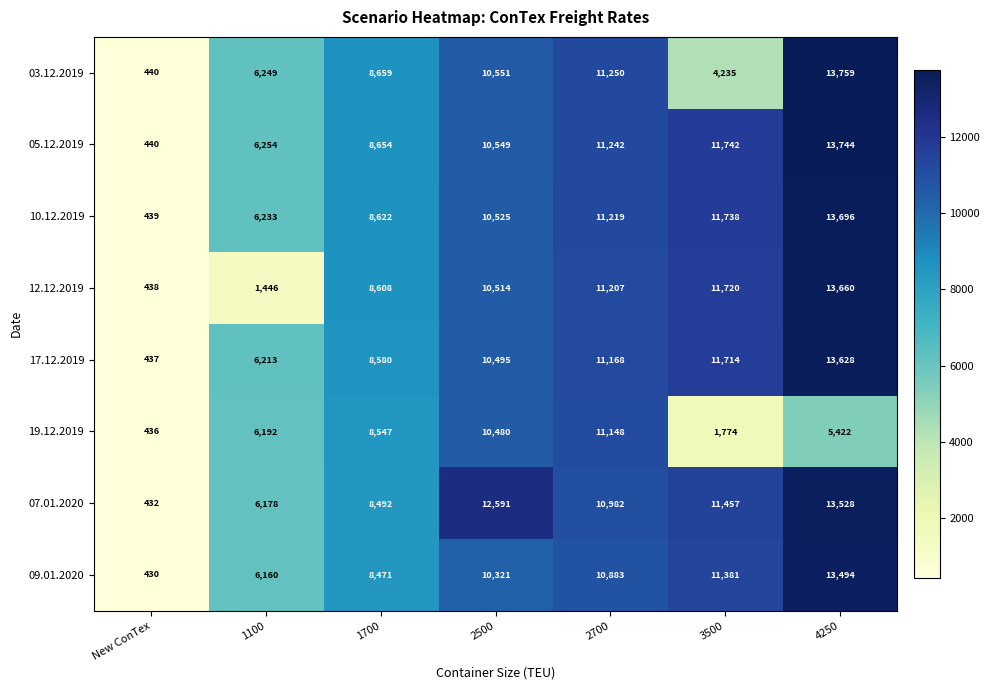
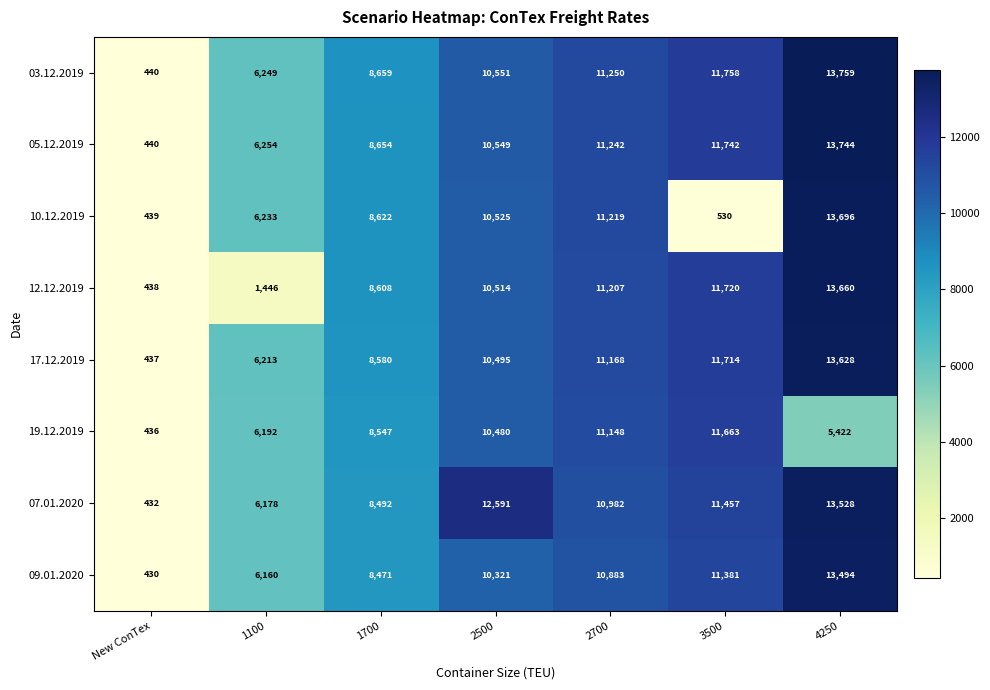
03.12.2019, 3500: 4,235 -> 11,758
10.12.2019, 3500: 11,738 -> 530
19.12.2019, 3500: 1,774 -> 11,663
